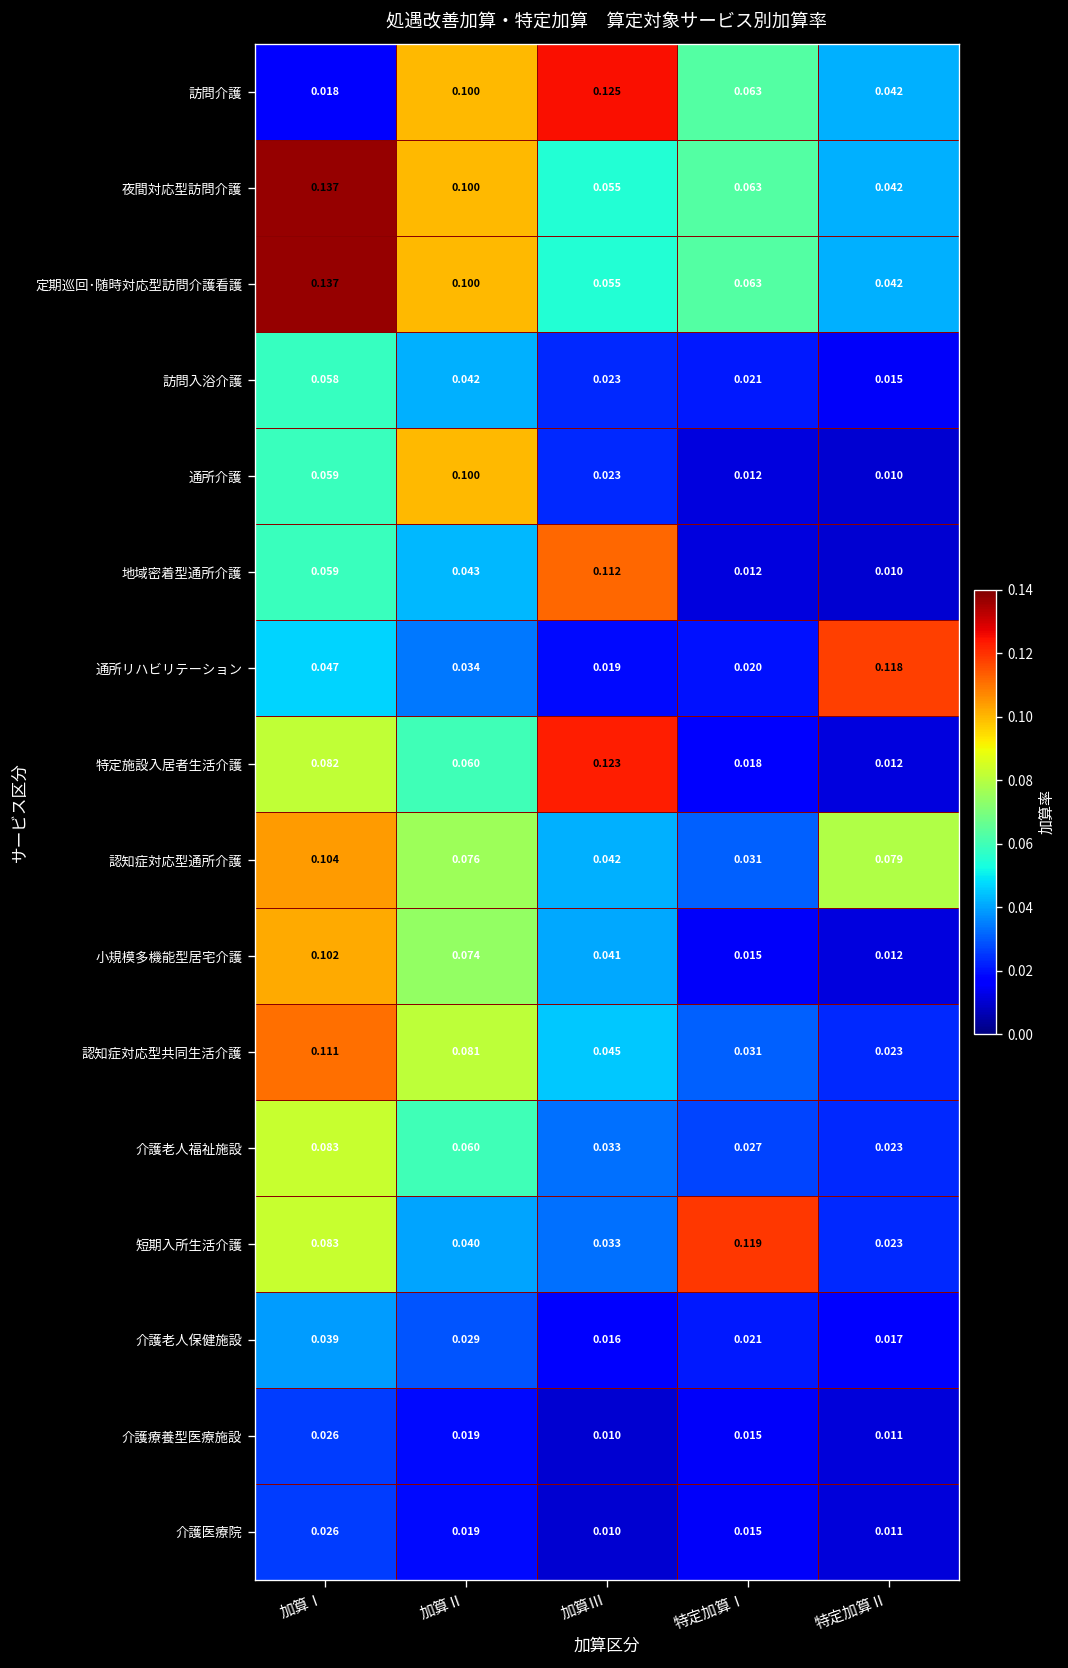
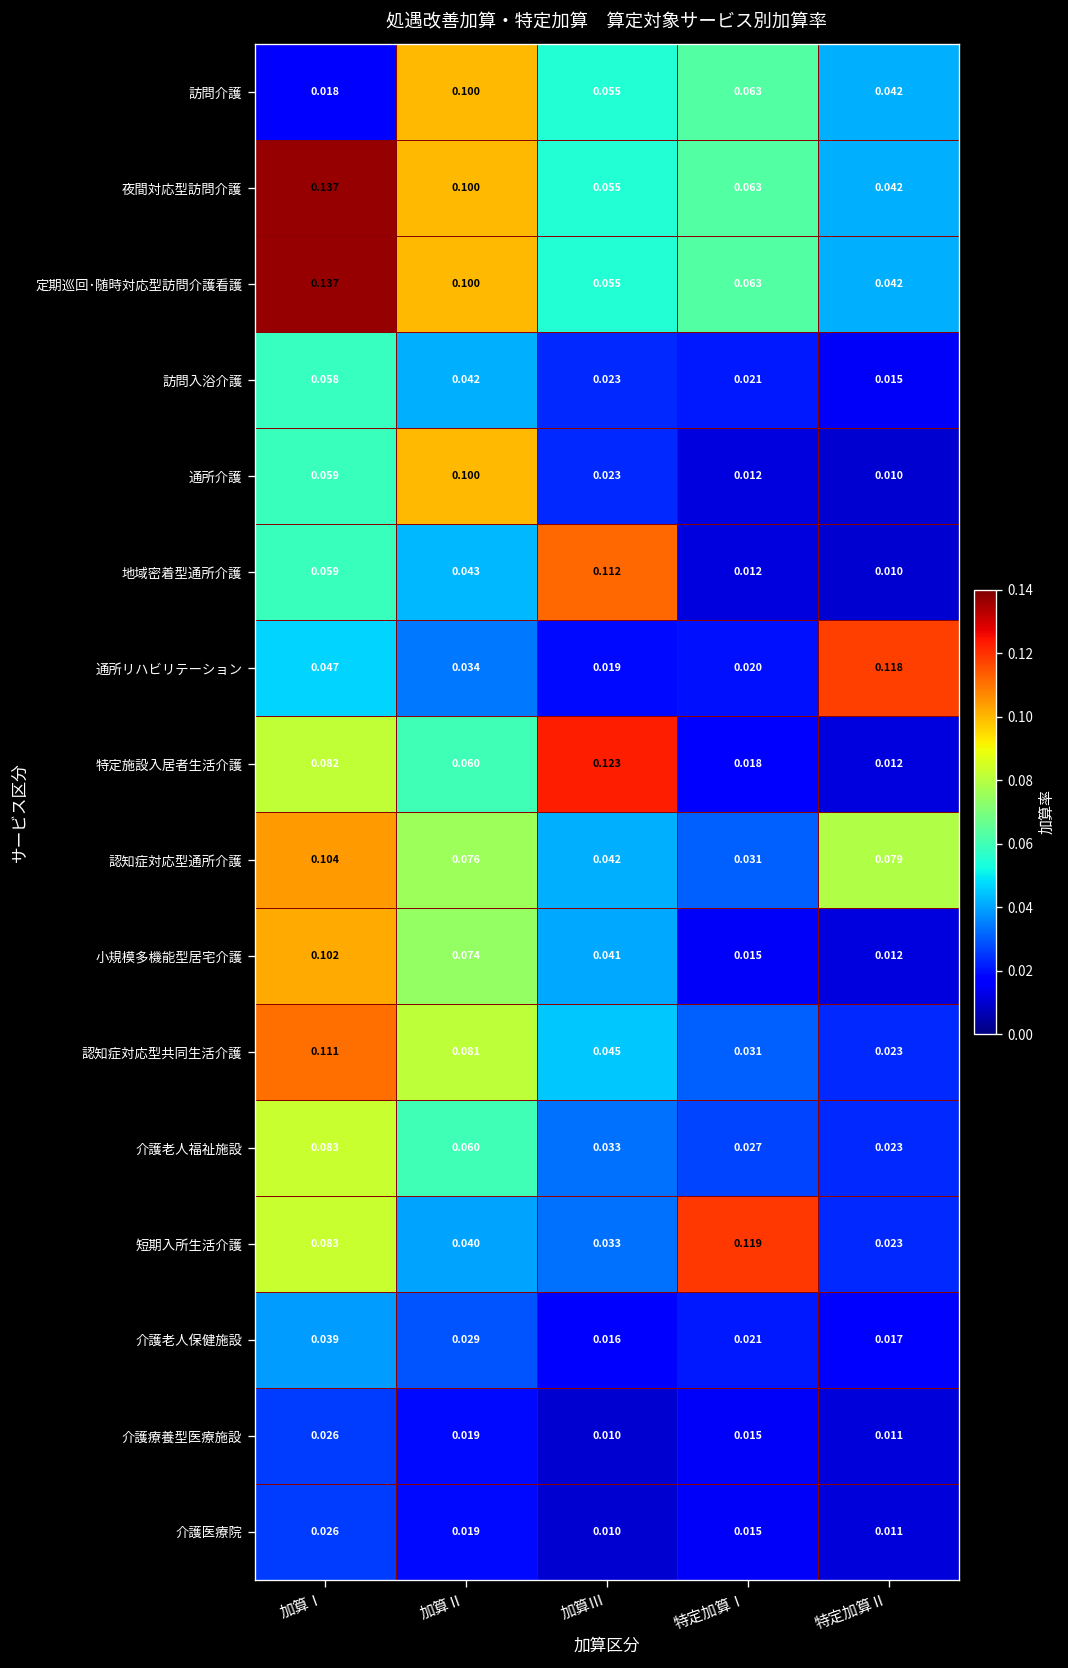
訪問介護, 加算Ⅲ: 0.125 -> 0.055
